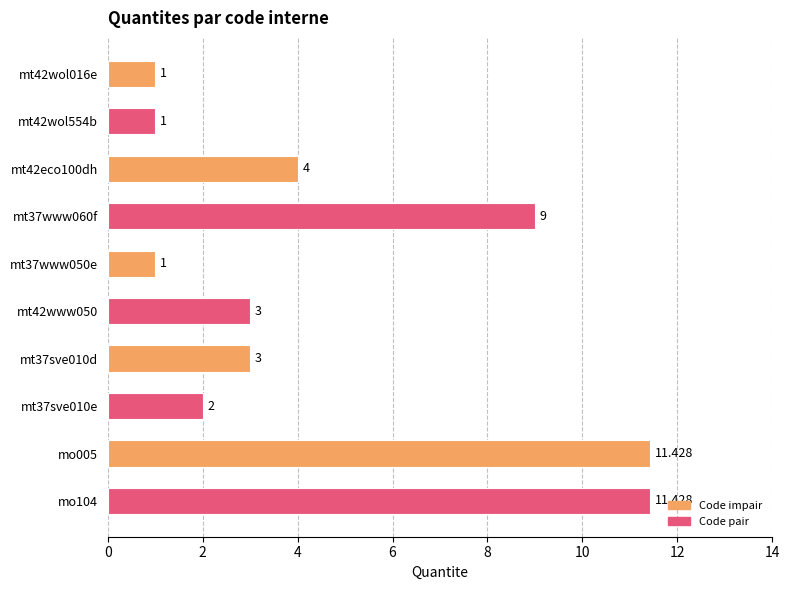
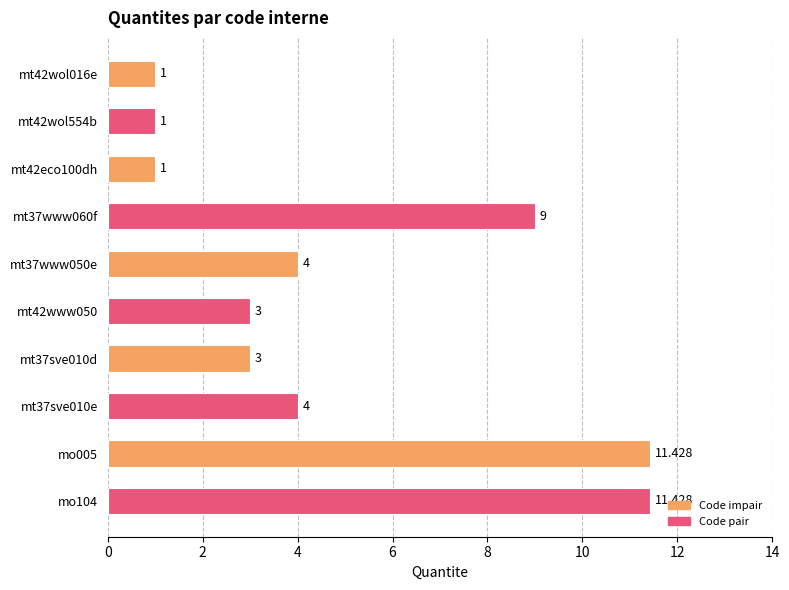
mt42eco100dh: 4 -> 1
mt37www050e: 1 -> 4
mt37sve010e: 2 -> 4
